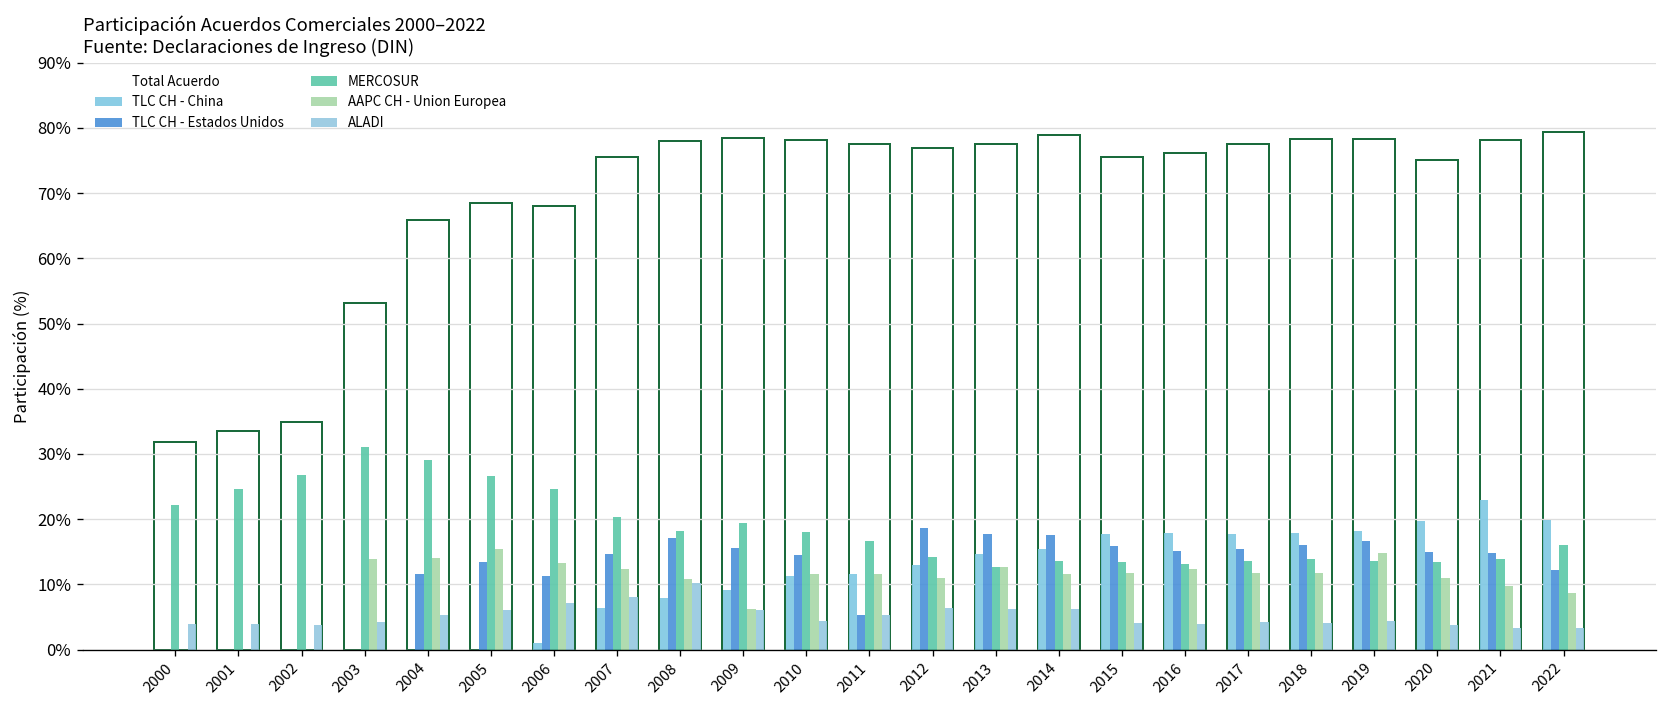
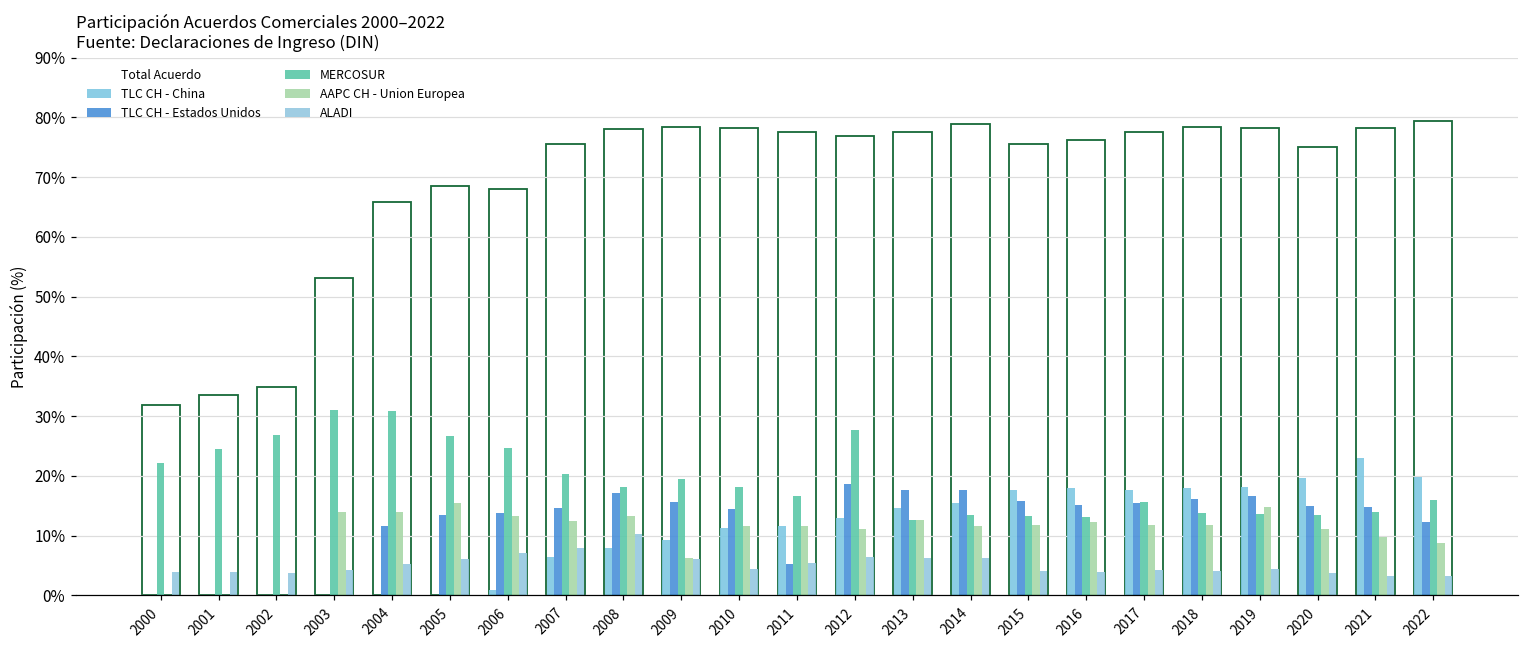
MERCOSUR, 2004: 29% -> 31%
TLC CH - Estados Unidos, 2006: 11% -> 14%
AAPC CH - Union Europea, 2008: 11% -> 13%
MERCOSUR, 2012: 14% -> 28%
MERCOSUR, 2017: 14% -> 16%
